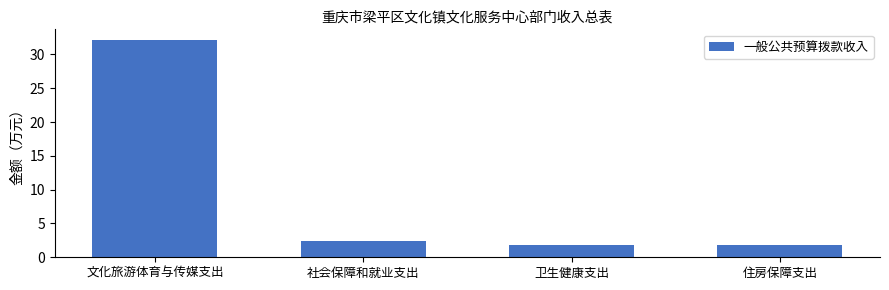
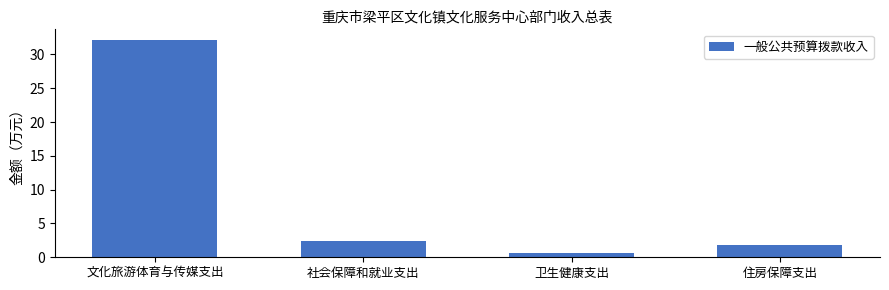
卫生健康支出: 2 -> 1
